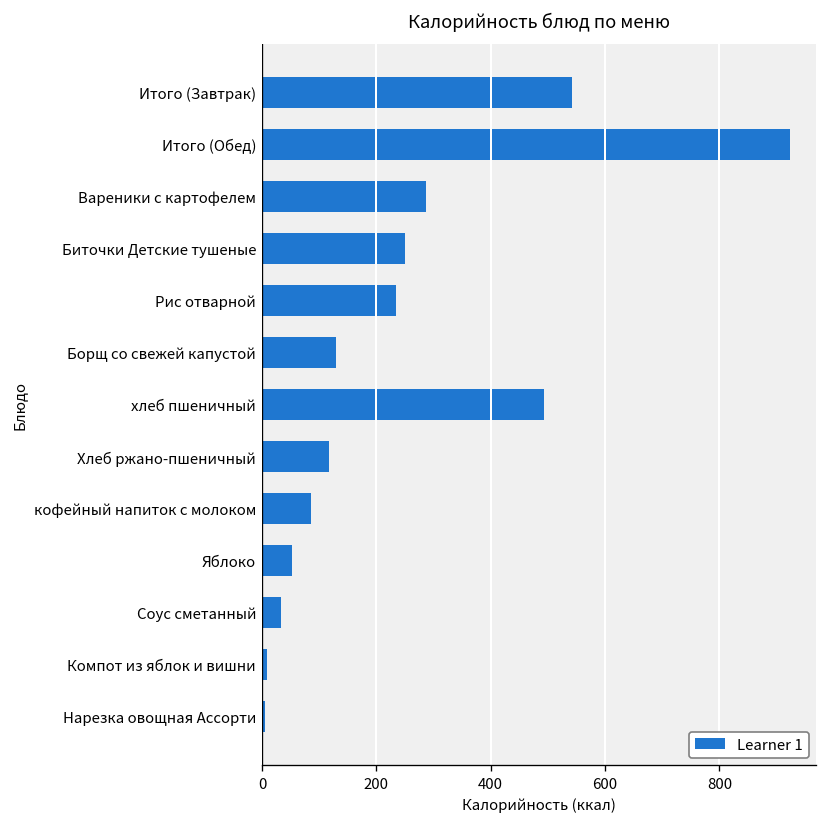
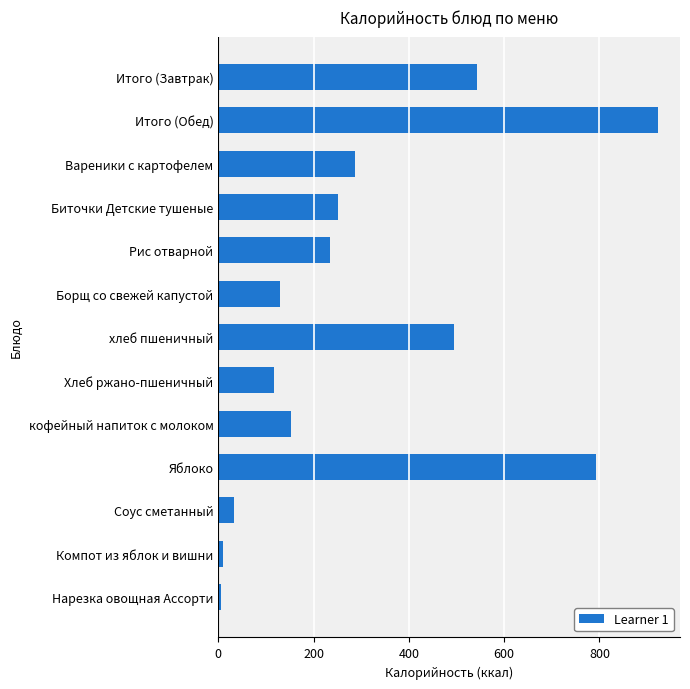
кофейный напиток с молоком: 90 -> 150
Яблоко: 50 -> 790
